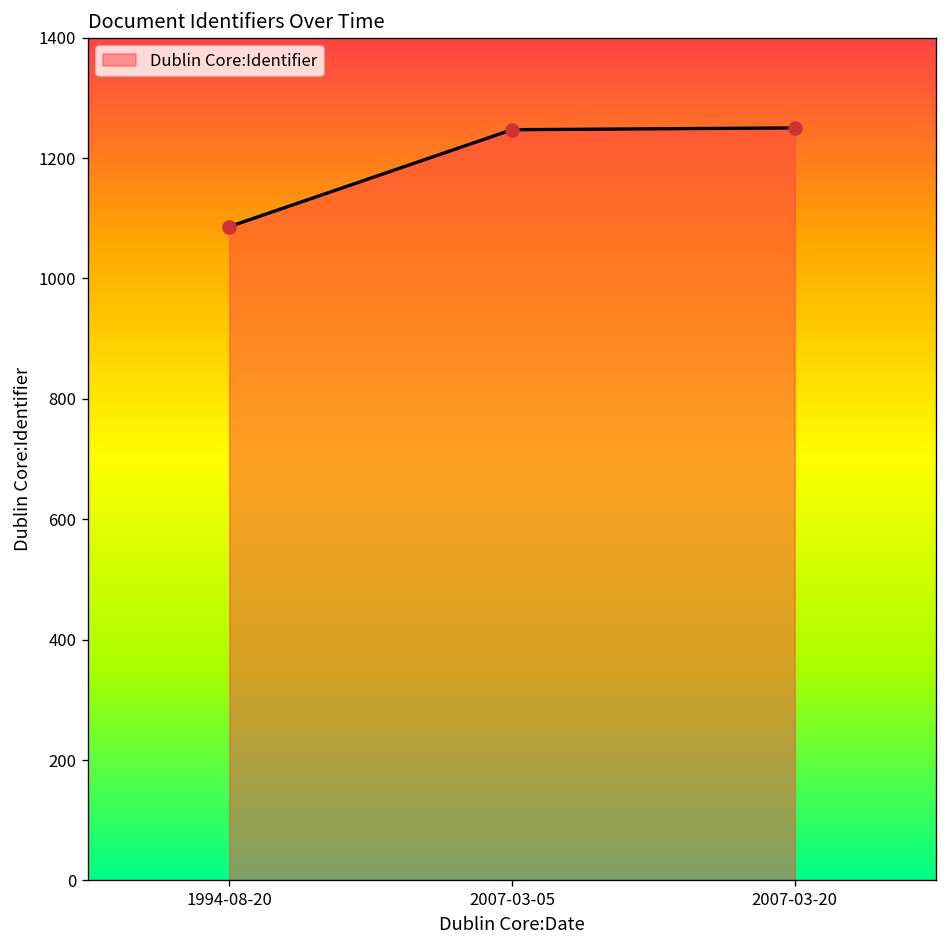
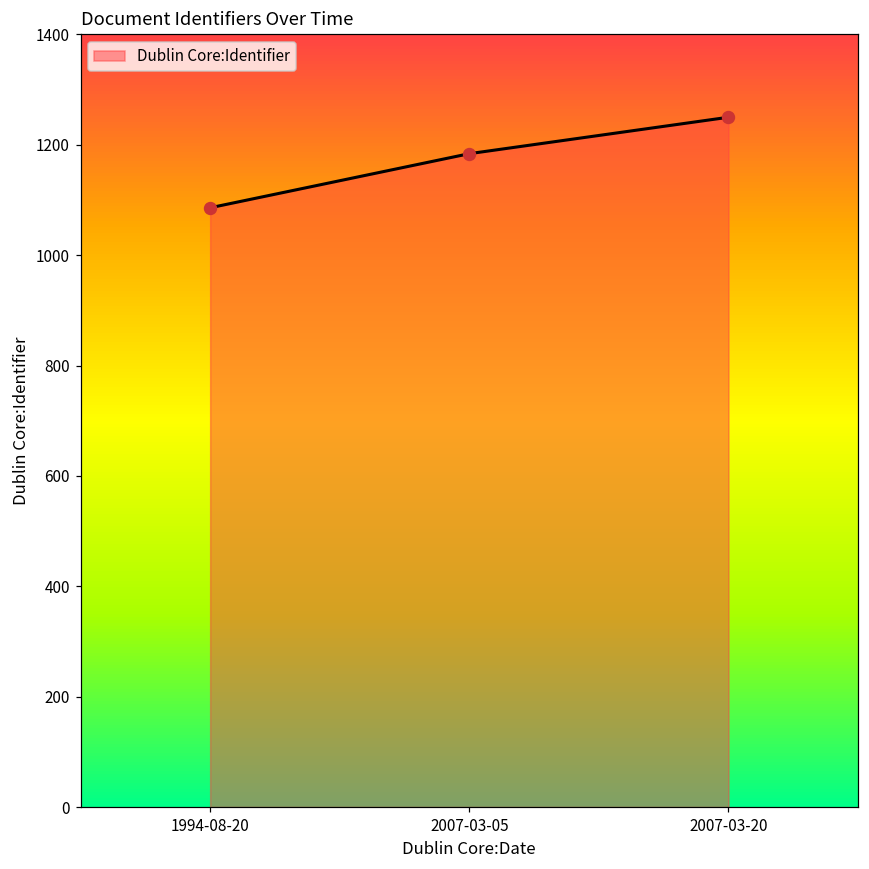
2007-03-05: 1250 -> 1180
